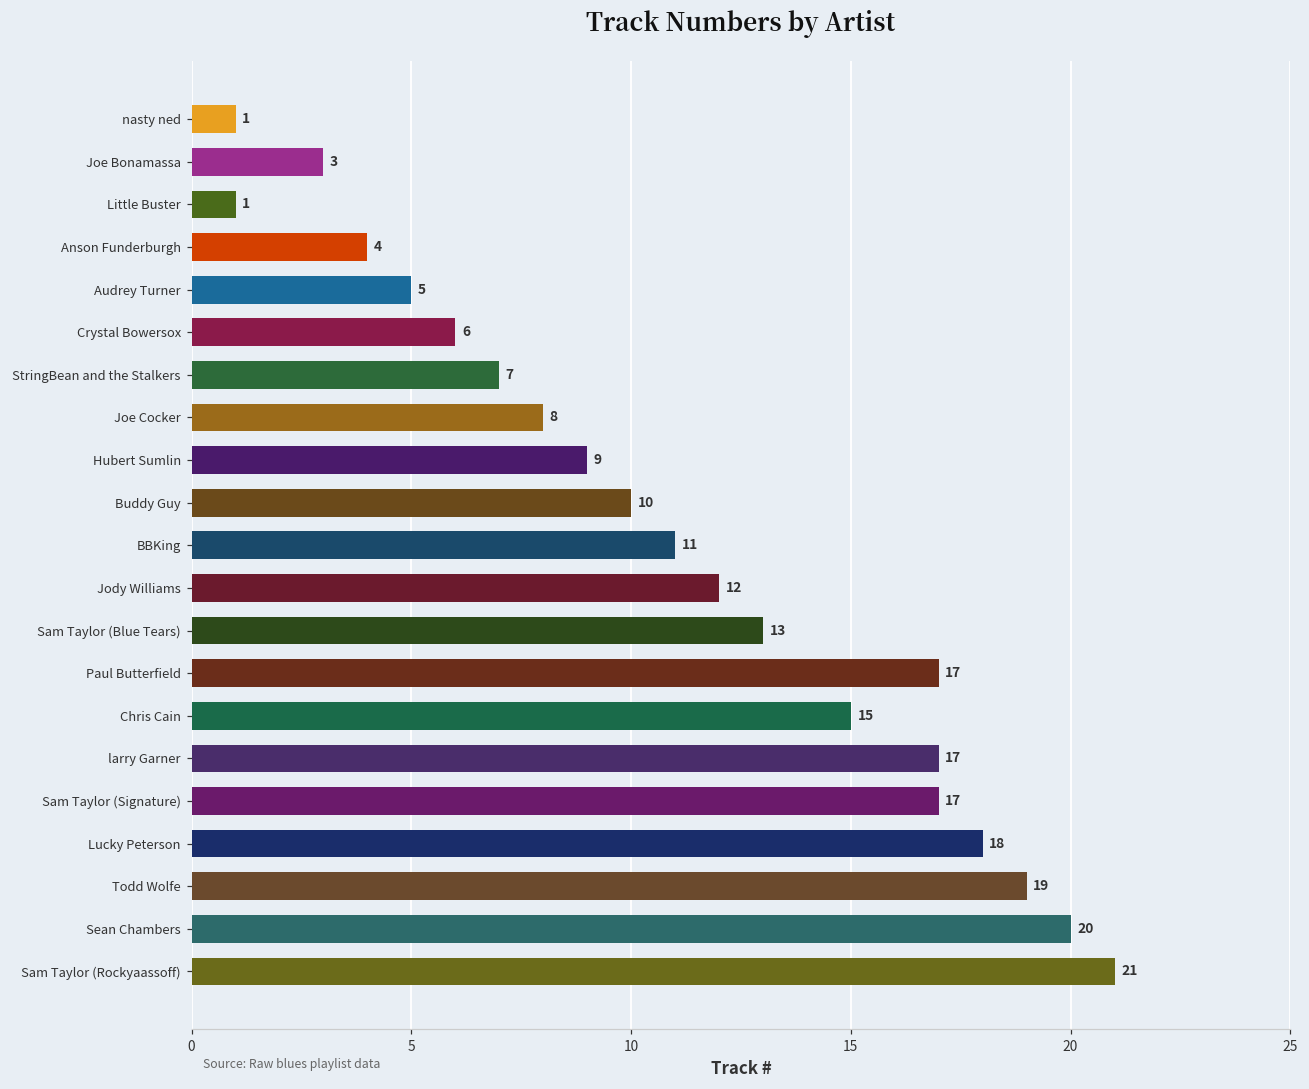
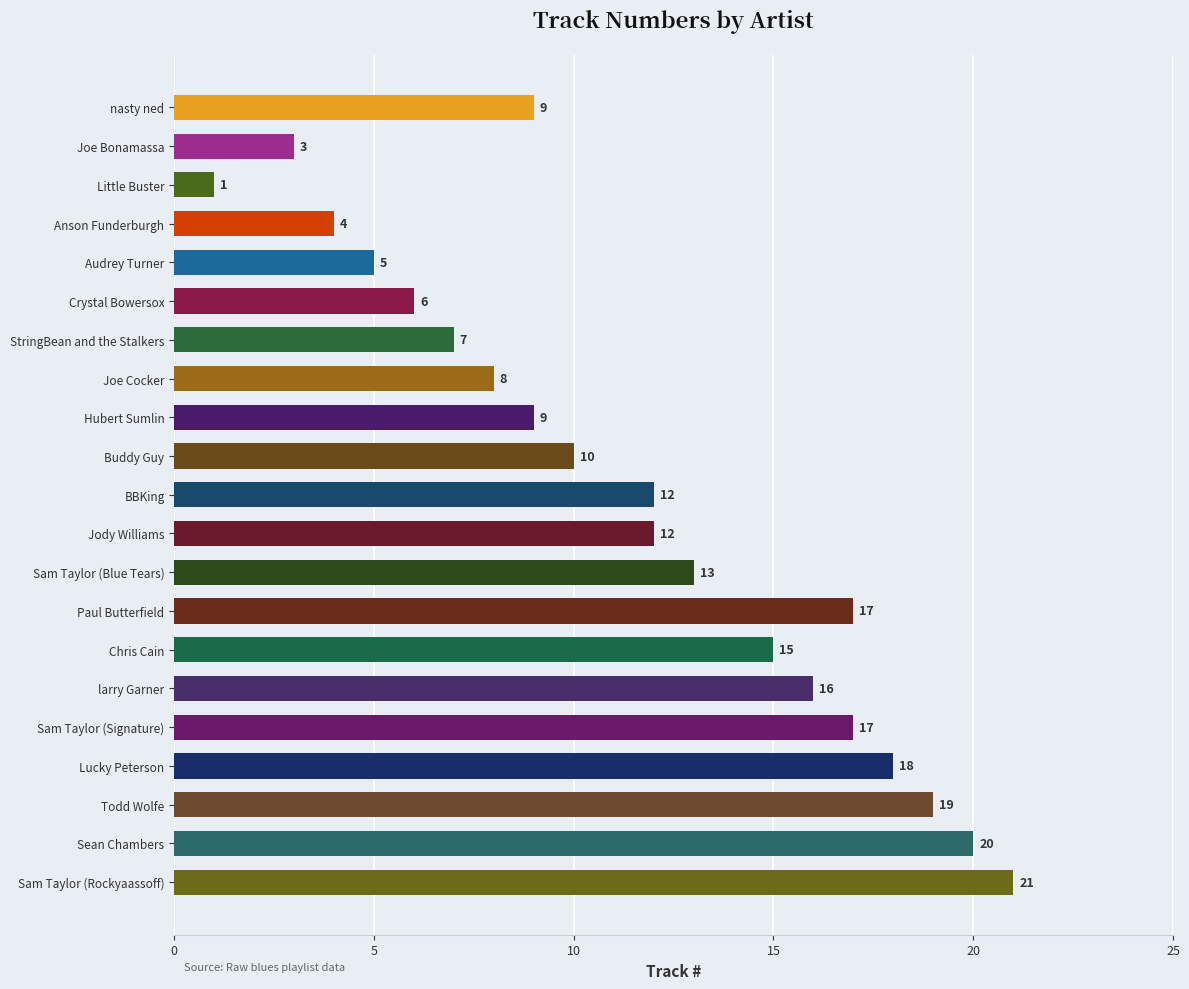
nasty ned: 1 -> 9
BBKing: 11 -> 12
larry Garner: 17 -> 16
